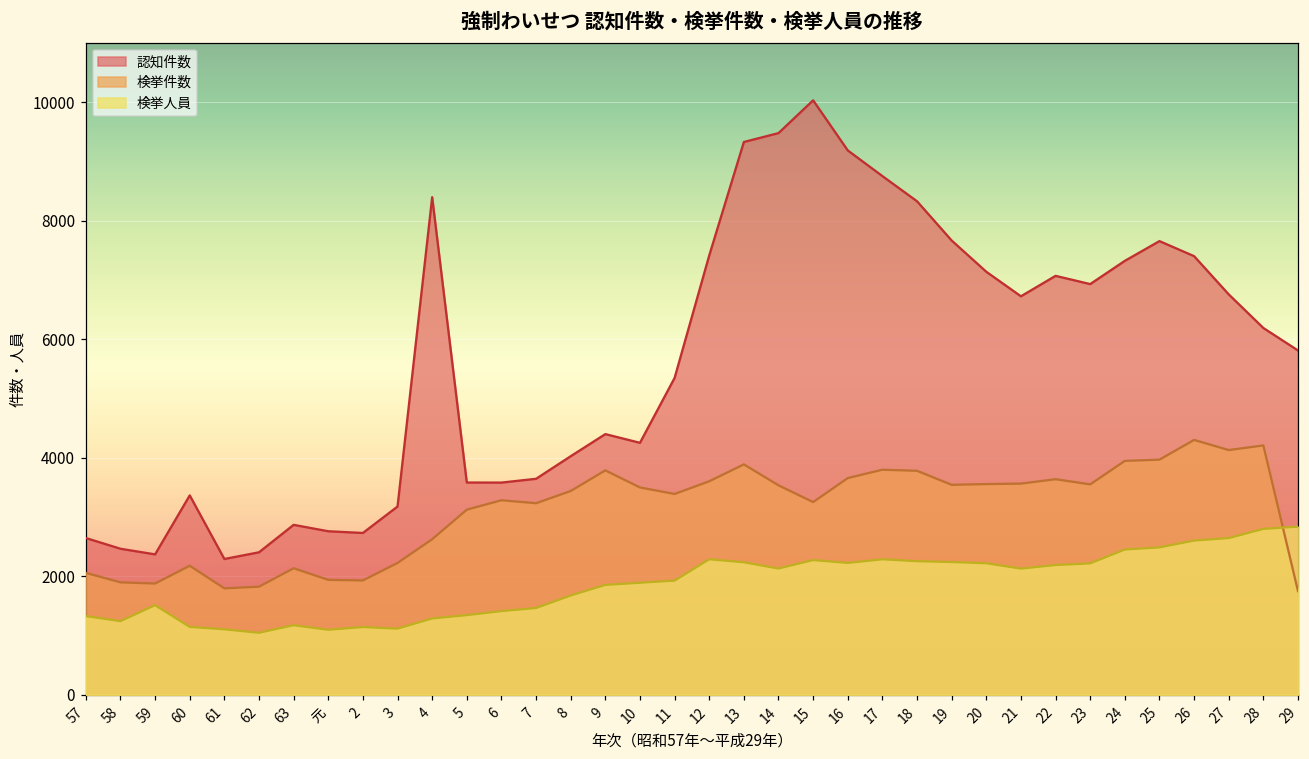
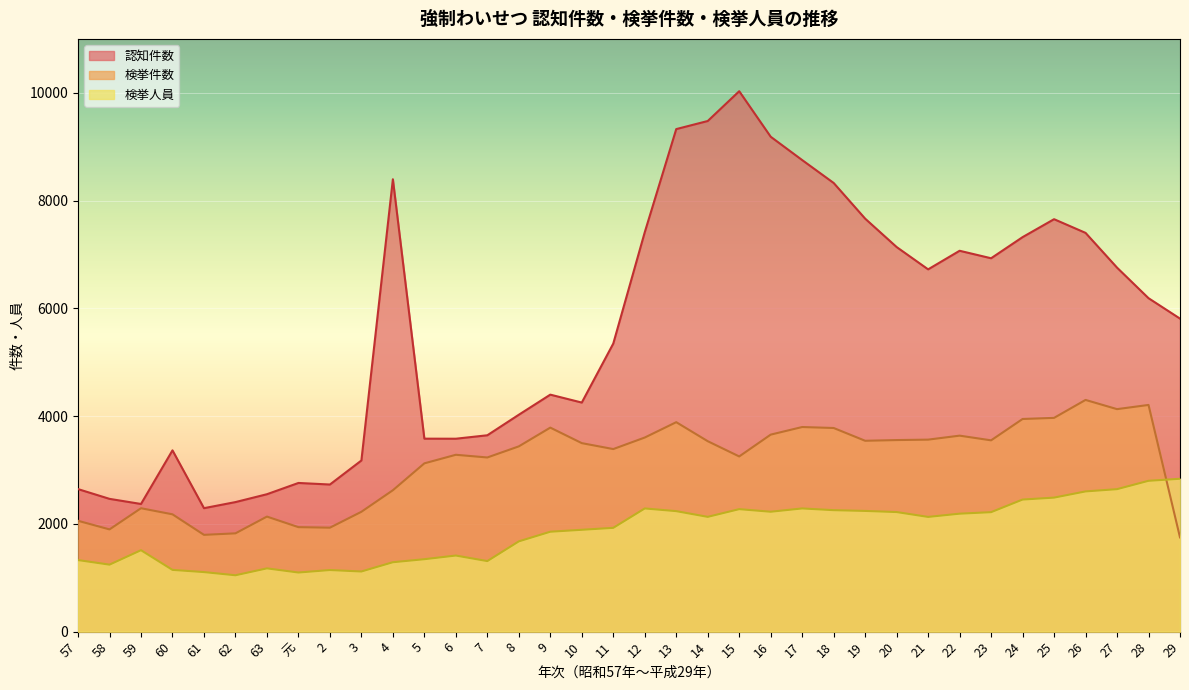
検挙件数, 59: 1900 -> 2300
認知件数, 63: 2900 -> 2600
検挙人員, 7: 1500 -> 1300
